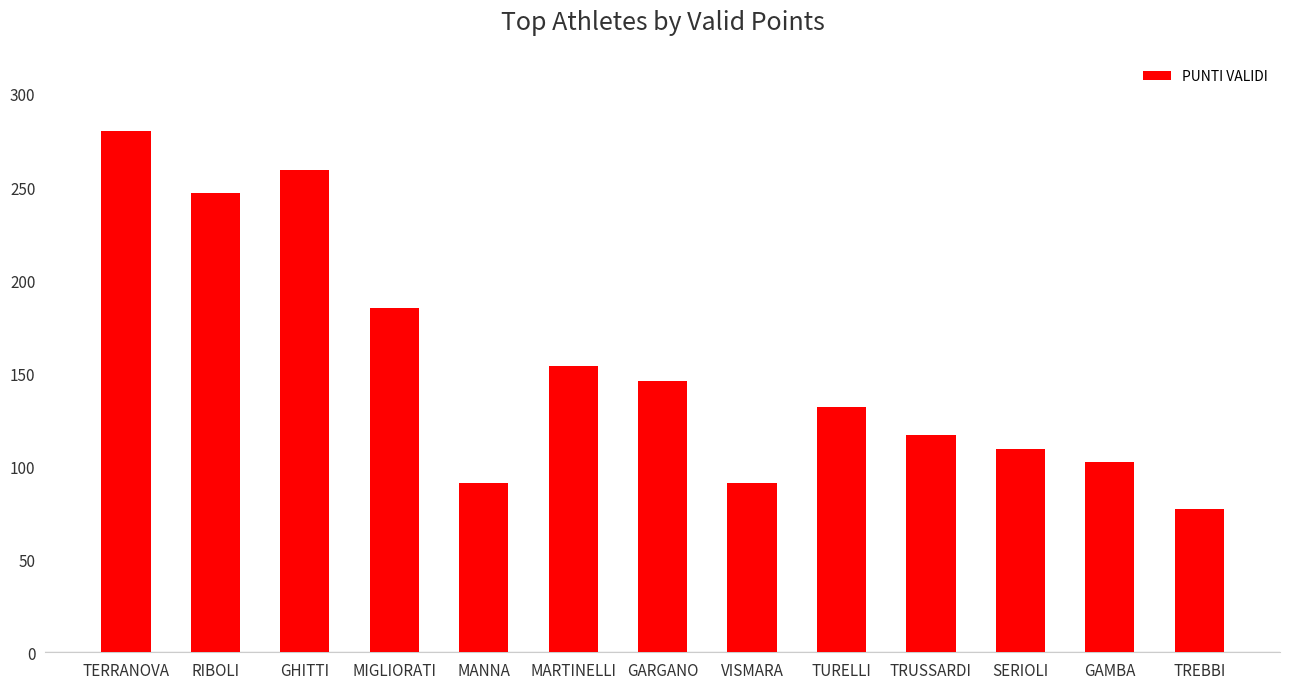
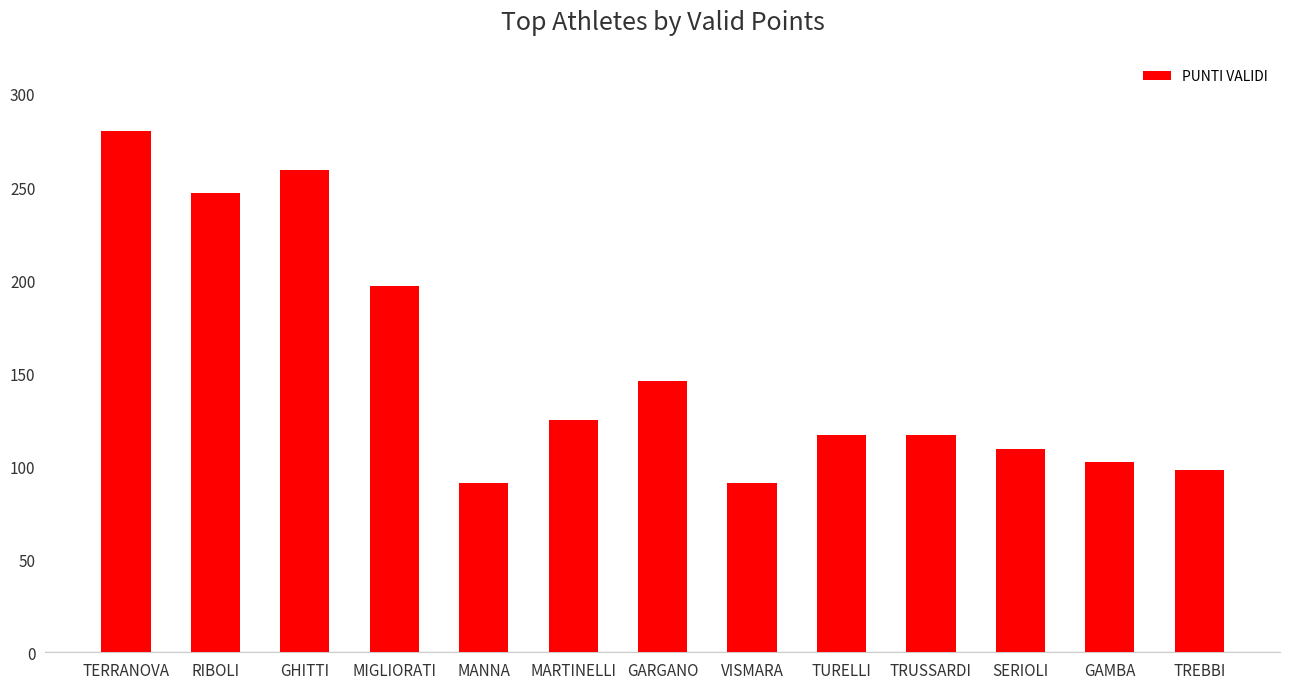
MIGLIORATI: 185 -> 197
MARTINELLI: 154 -> 125
TURELLI: 132 -> 117
TREBBI: 77 -> 98
